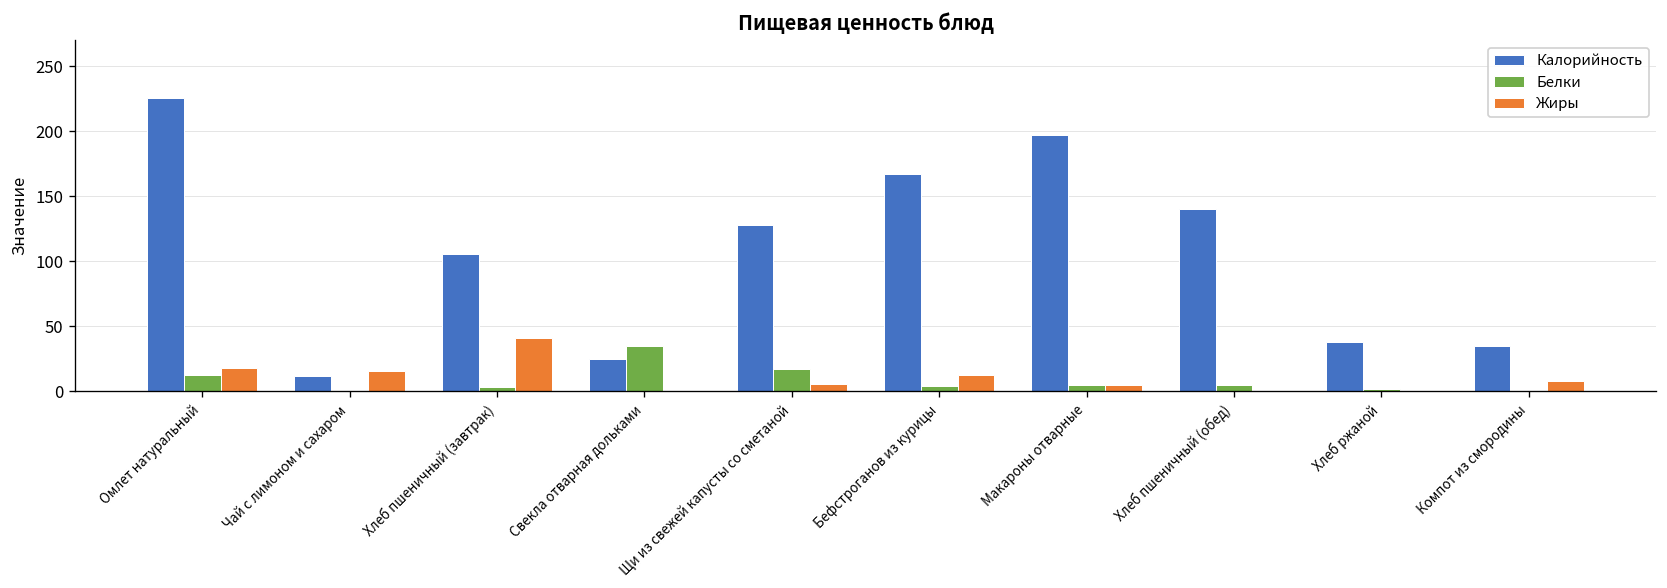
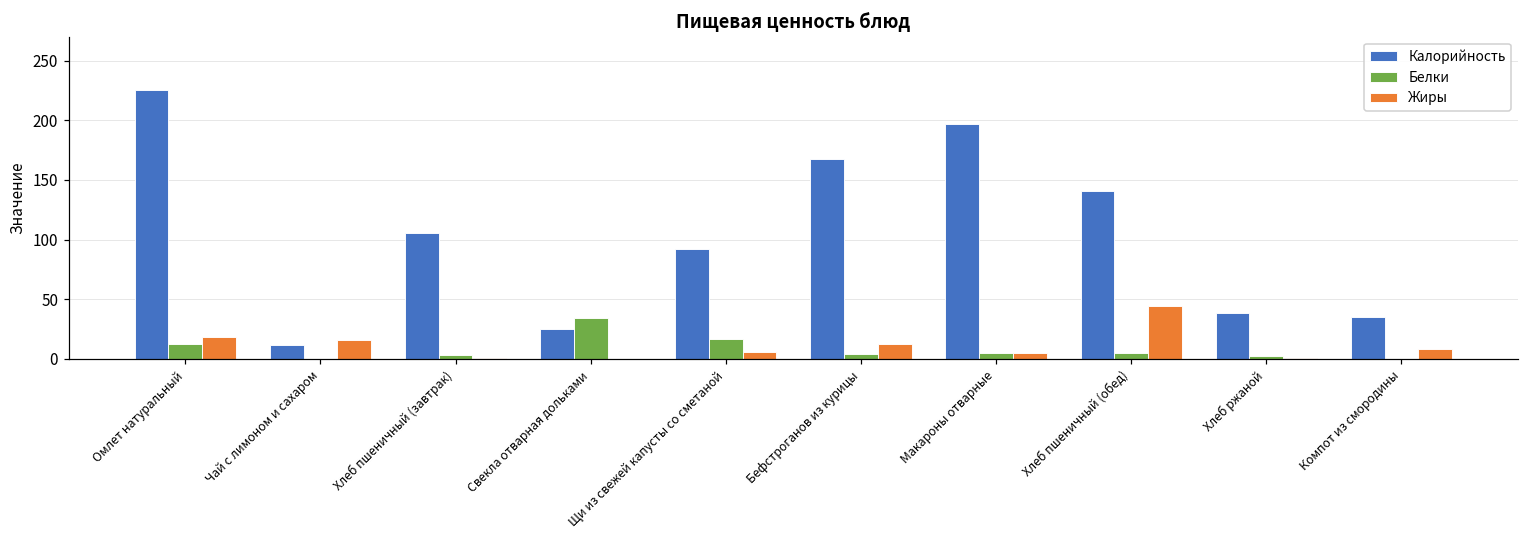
Жиры, Хлеб пшеничный (завтрак): 41 -> 0
Калорийность, Щи из свежей капусты со сметаной: 128 -> 92
Жиры, Хлеб пшеничный (обед): 1 -> 44
